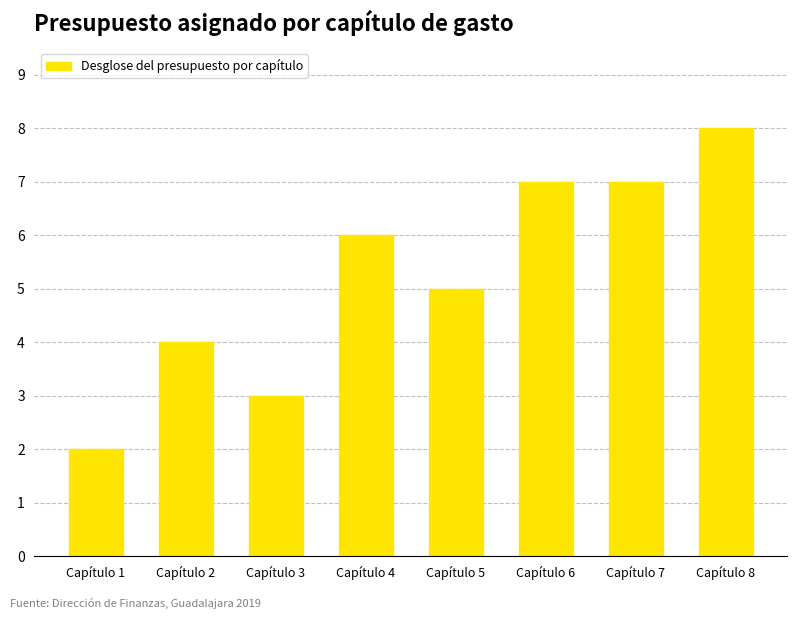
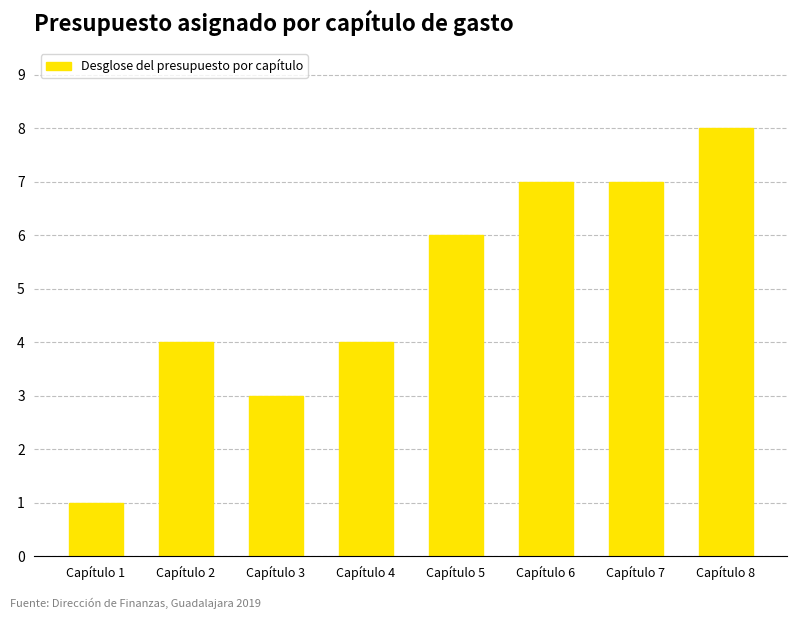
Capítulo 1: 2 -> 1
Capítulo 4: 6 -> 4
Capítulo 5: 5 -> 6
